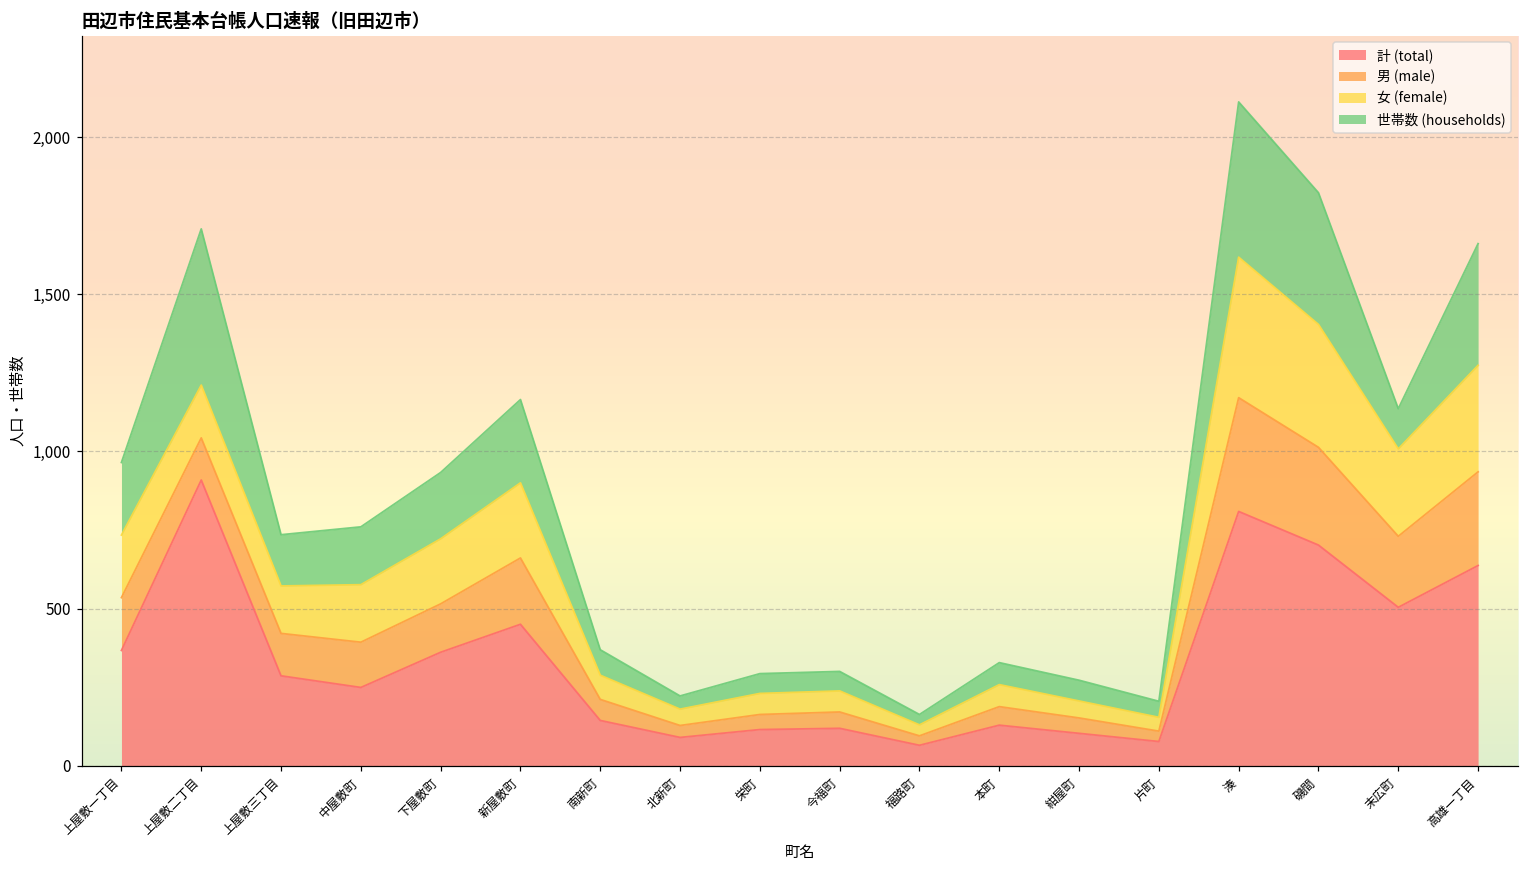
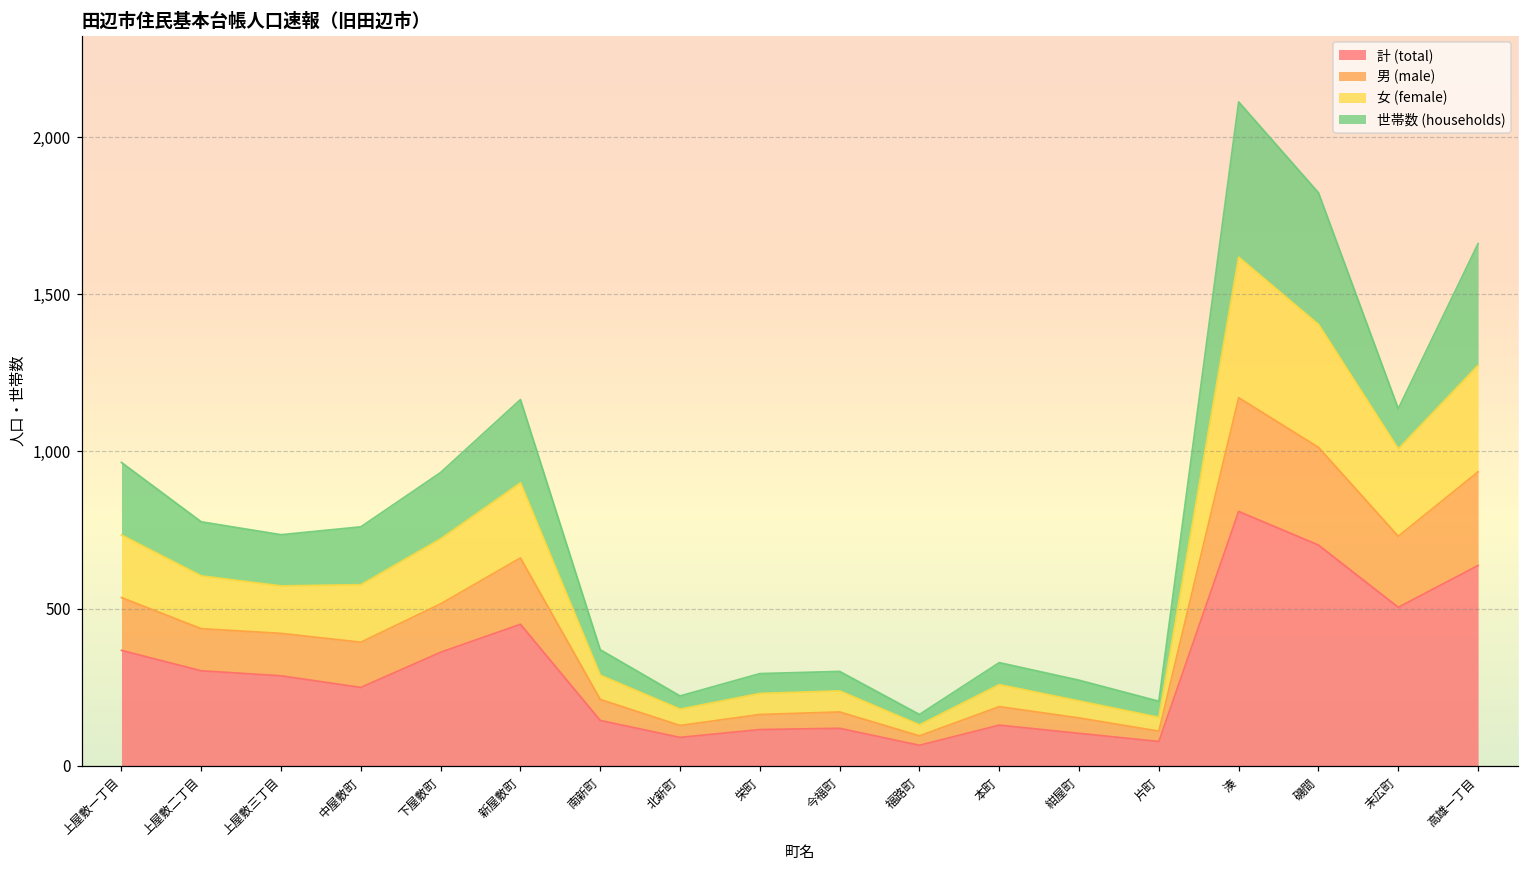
計 (total), 上屋敷二丁目: 910 -> 300
世帯数 (households), 上屋敷二丁目: 500 -> 170
